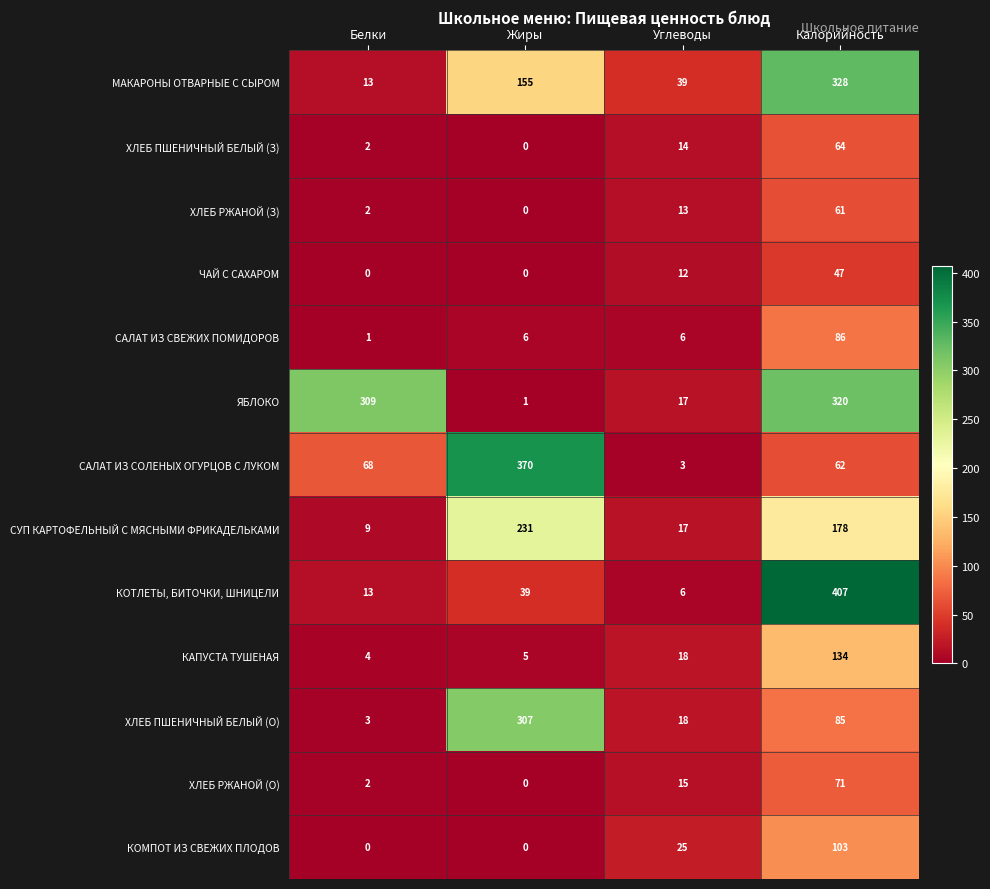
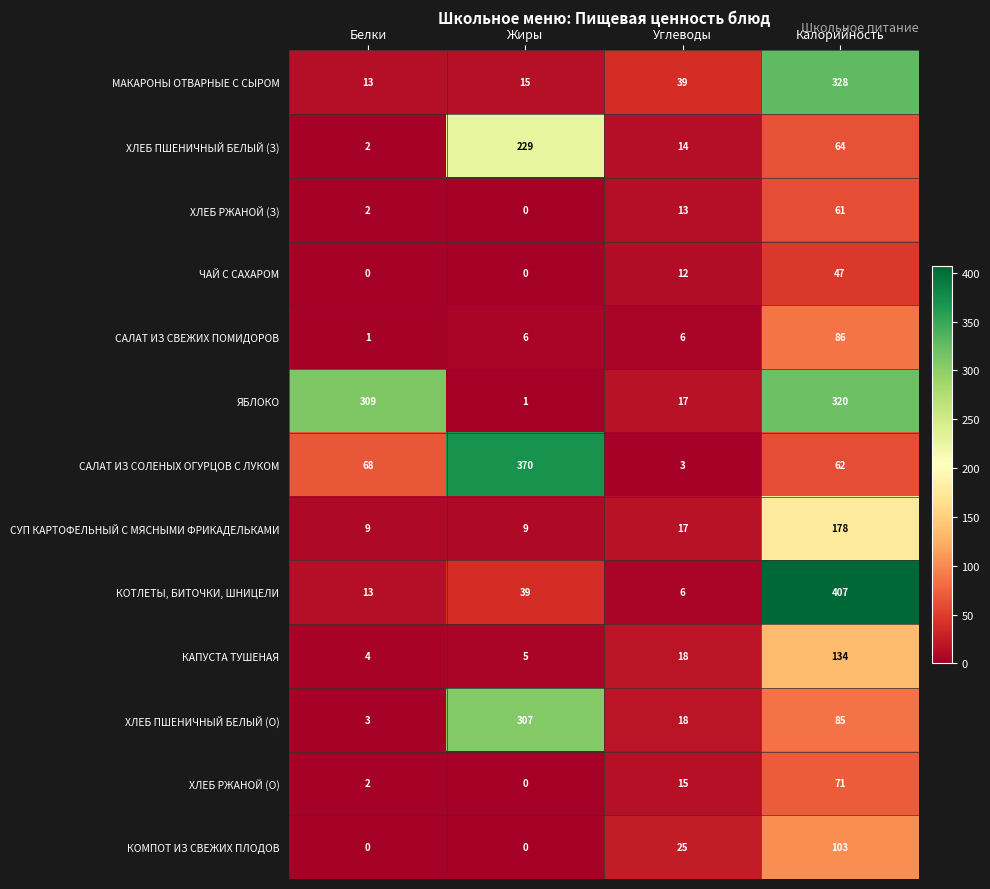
МАКАРОНЫ ОТВАРНЫЕ С СЫРОМ, Жиры: 155 -> 15
ХЛЕБ ПШЕНИЧНЫЙ БЕЛЫЙ (З), Жиры: 0 -> 229
СУП КАРТОФЕЛЬНЫЙ С МЯСНЫМИ ФРИКАДЕЛЬКАМИ, Жиры: 231 -> 9
